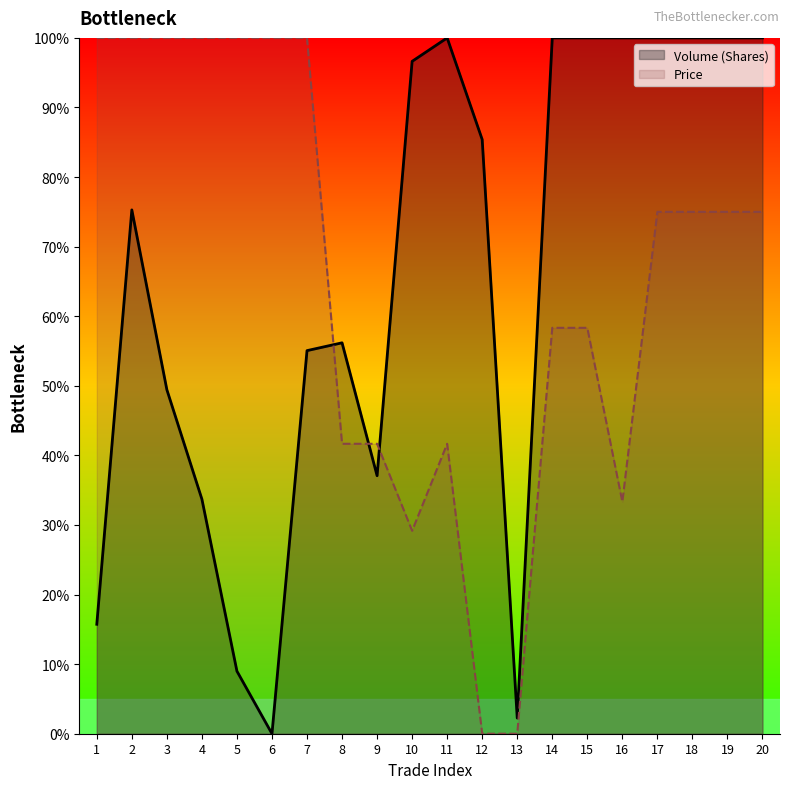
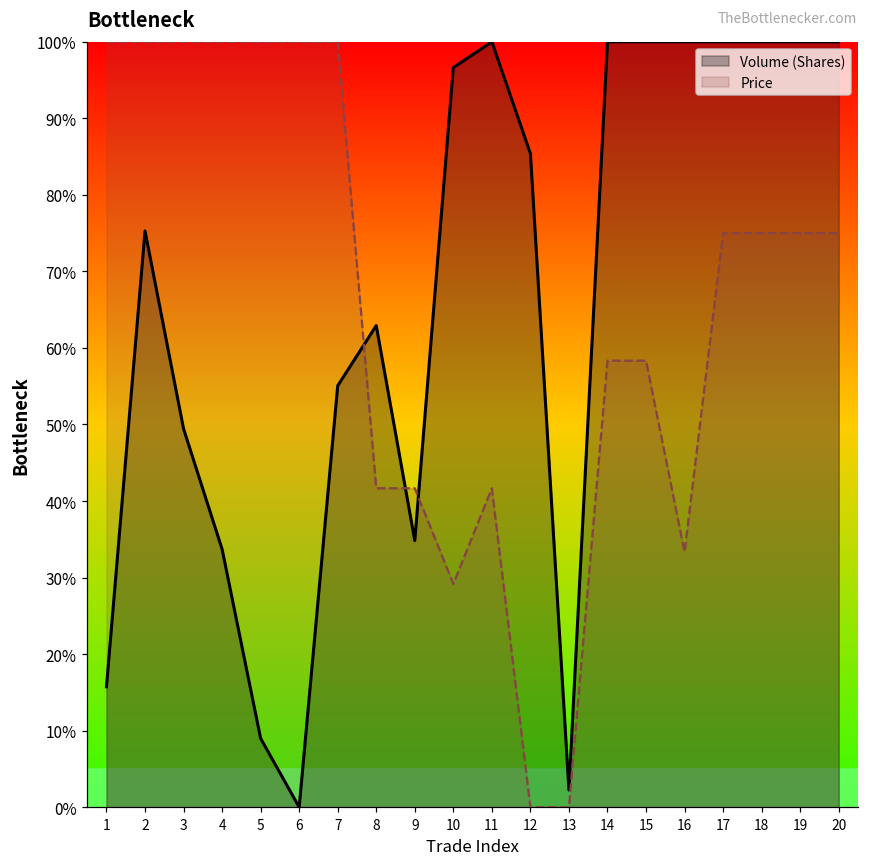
Volume (Shares), 8: 56% -> 63%
Volume (Shares), 9: 37% -> 35%
